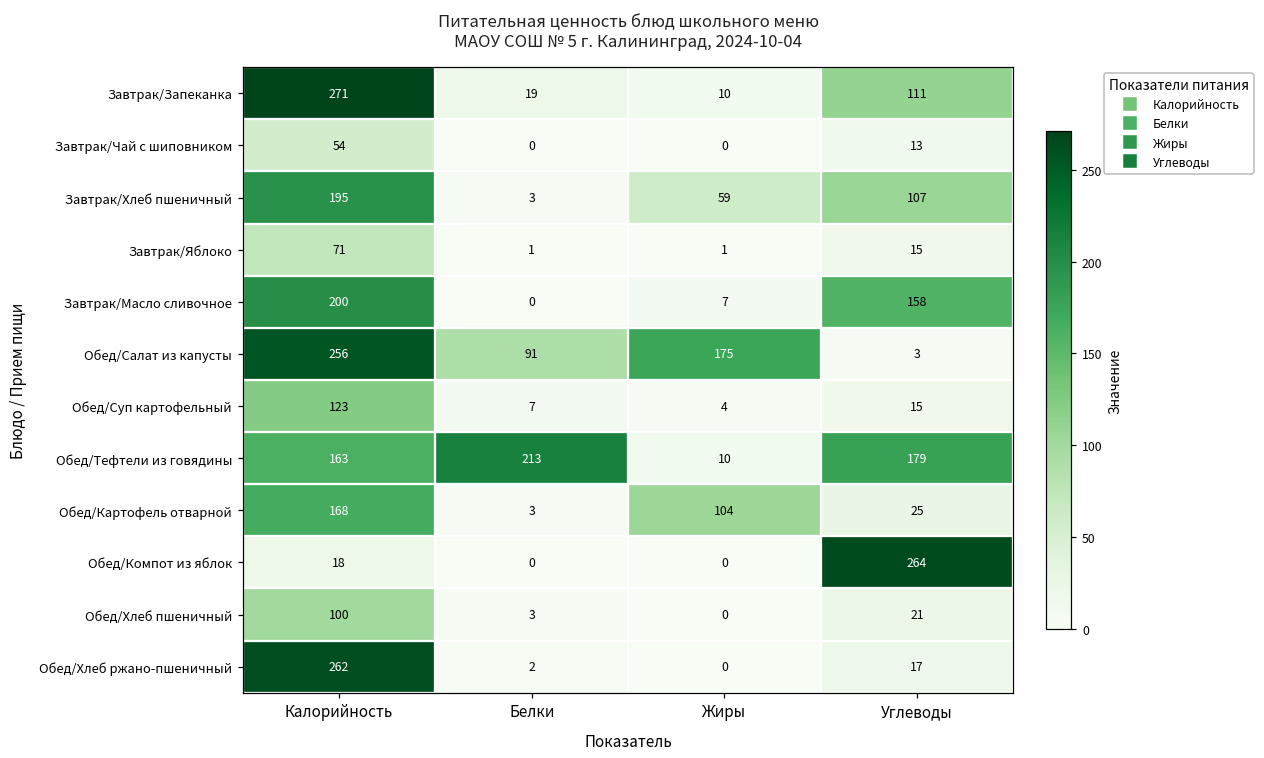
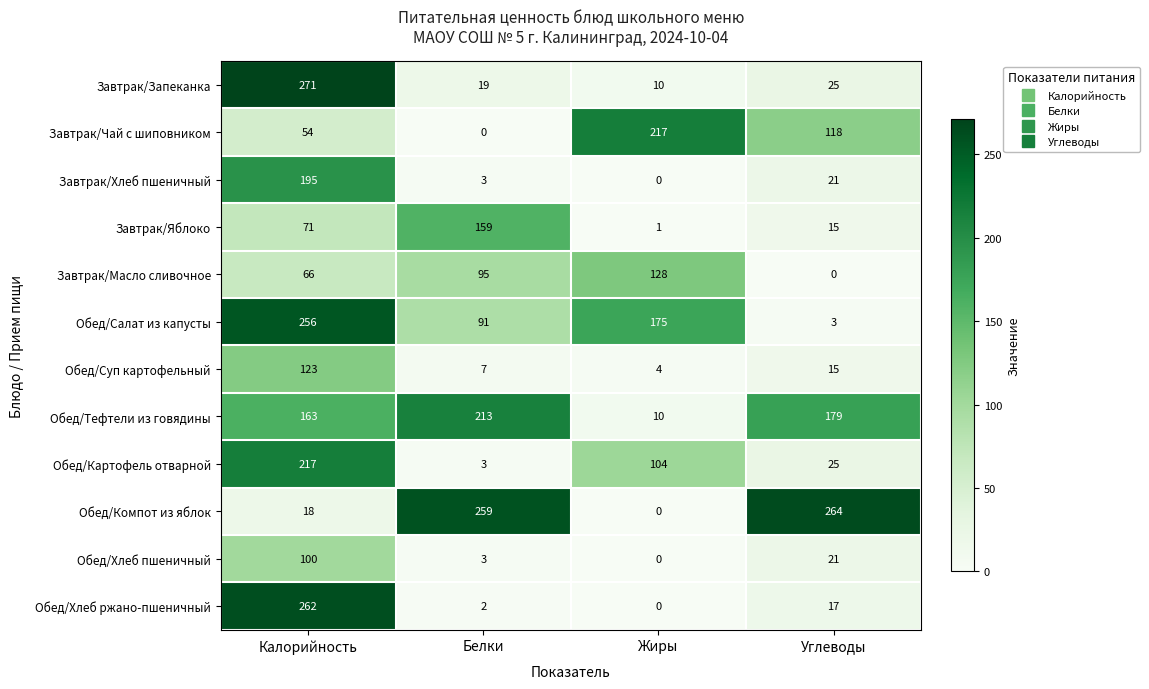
Завтрак/Запеканка, Углеводы: 111 -> 25
Завтрак/Чай с шиповником, Жиры: 0 -> 217
Завтрак/Чай с шиповником, Углеводы: 13 -> 118
Завтрак/Хлеб пшеничный, Жиры: 59 -> 0
Завтрак/Хлеб пшеничный, Углеводы: 107 -> 21
Завтрак/Яблоко, Белки: 1 -> 159
Завтрак/Масло сливочное, Калорийность: 200 -> 66
Завтрак/Масло сливочное, Белки: 0 -> 95
Завтрак/Масло сливочное, Жиры: 7 -> 128
Завтрак/Масло сливочное, Углеводы: 158 -> 0
Обед/Картофель отварной, Калорийность: 168 -> 217
Обед/Компот из яблок, Белки: 0 -> 259
